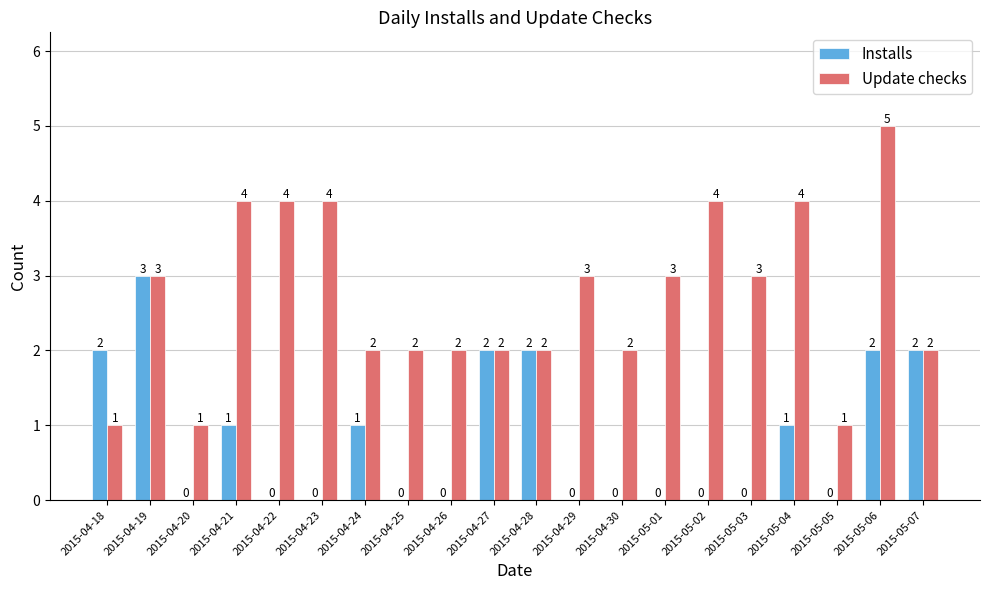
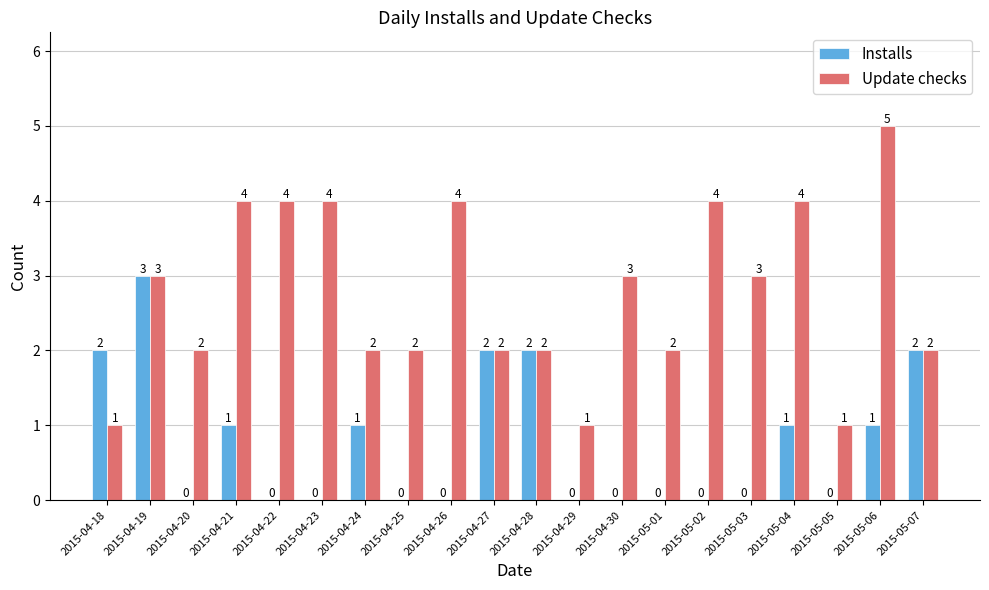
Update checks, 2015-04-20: 1 -> 2
Update checks, 2015-04-26: 2 -> 4
Update checks, 2015-04-29: 3 -> 1
Update checks, 2015-04-30: 2 -> 3
Update checks, 2015-05-01: 3 -> 2
Installs, 2015-05-06: 2 -> 1
